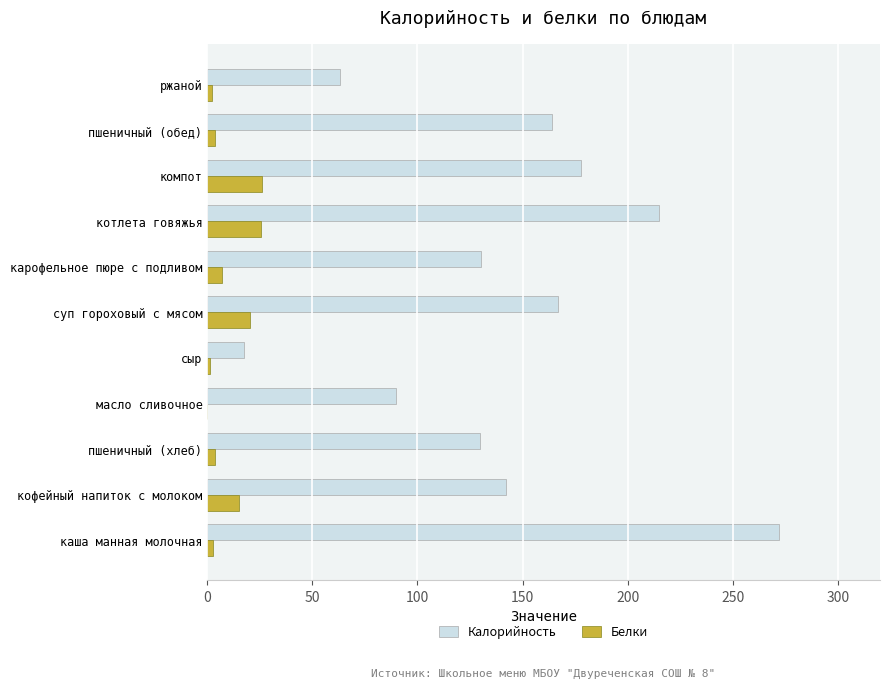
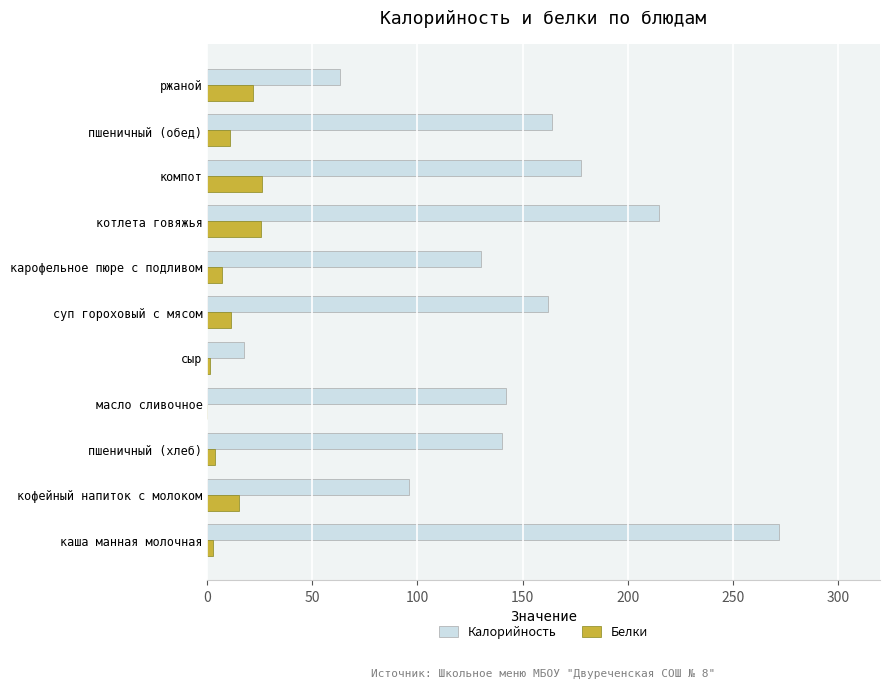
Белки, ржаной: 2 -> 22
Белки, пшеничный (обед): 4 -> 11
Калорийность, суп гороховый с мясом: 167 -> 162
Белки, суп гороховый с мясом: 20 -> 11
Калорийность, масло сливочное: 90 -> 142
Калорийность, пшеничный (хлеб): 130 -> 140
Калорийность, кофейный напиток с молоком: 142 -> 96
